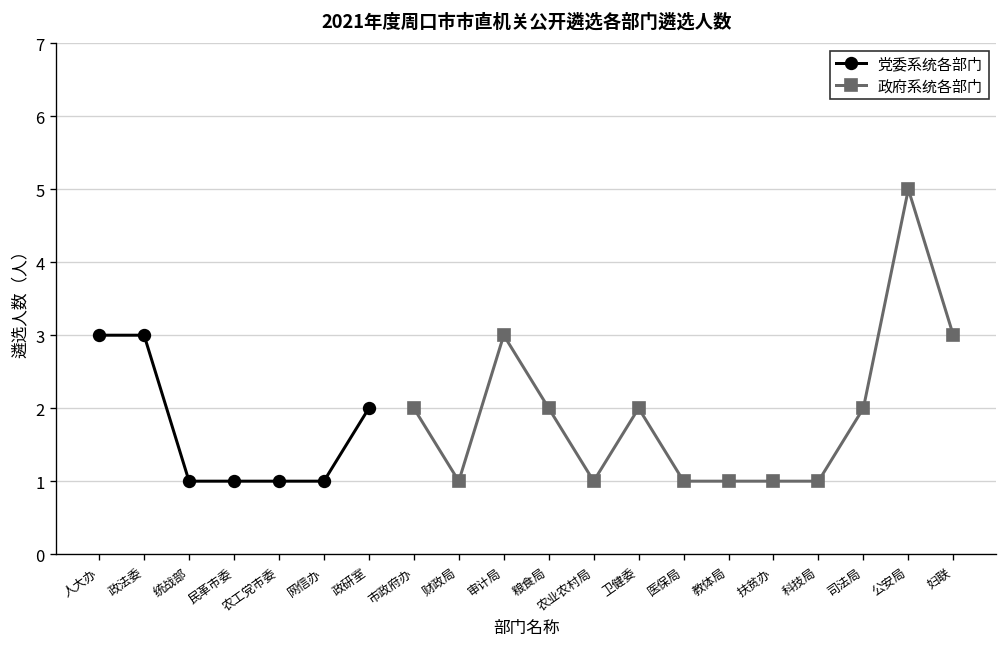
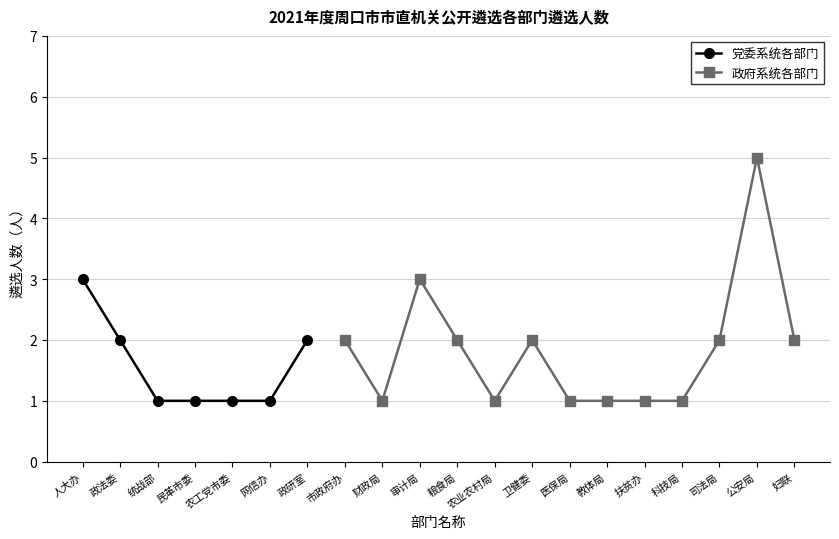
党委系统各部门, 政法委: 3 -> 2
政府系统各部门, 妇联: 3 -> 2
